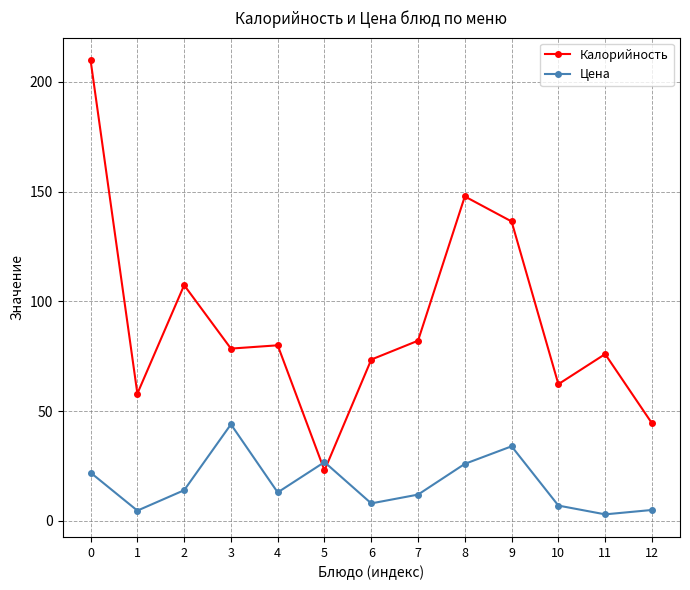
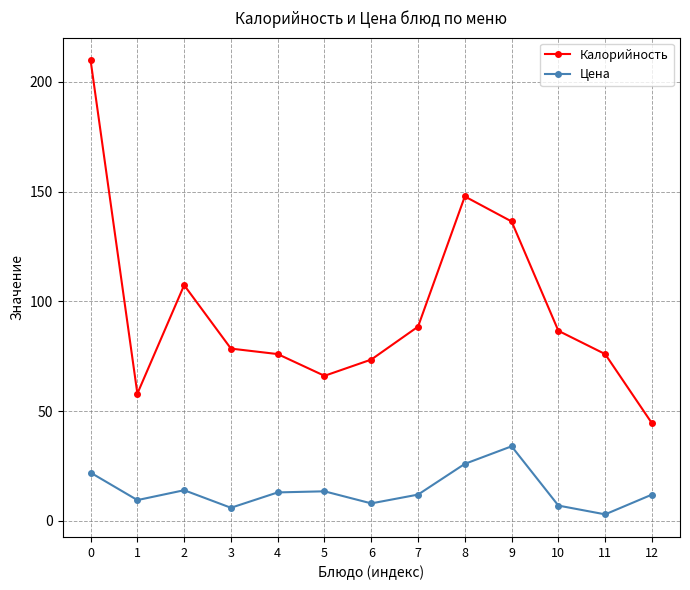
Цена, 1: 5 -> 10
Цена, 3: 44 -> 6
Калорийность, 4: 80 -> 76
Калорийность, 5: 23 -> 66
Цена, 5: 27 -> 14
Калорийность, 7: 82 -> 89
Калорийность, 10: 62 -> 87
Цена, 12: 5 -> 12
